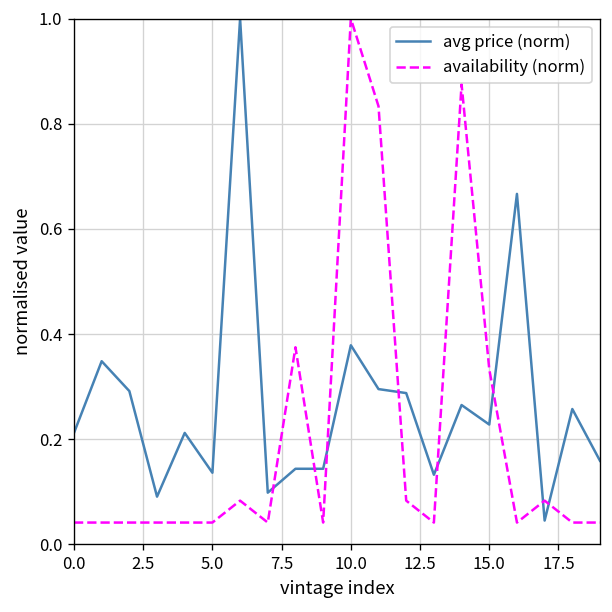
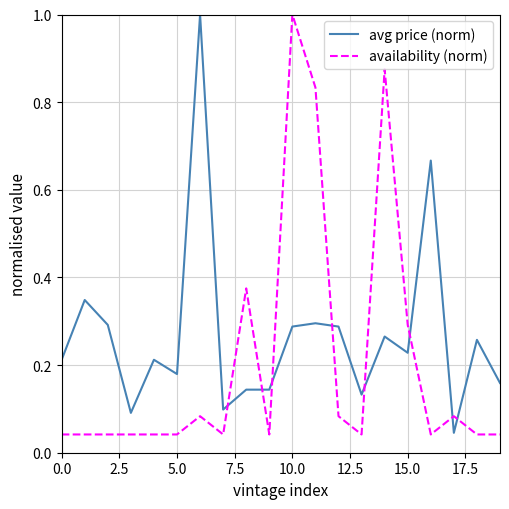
avg price (norm), 5.0: 0.14 -> 0.18
avg price (norm), 10.0: 0.38 -> 0.29
availability (norm), 15.0: 0.33 -> 0.29
